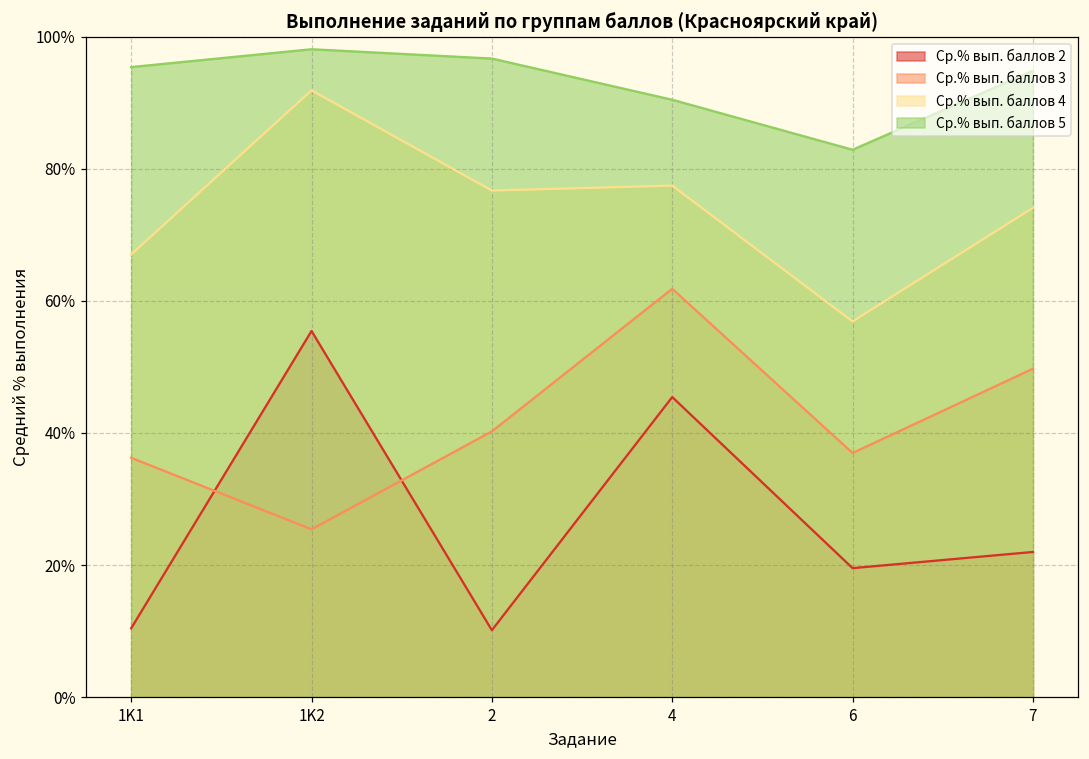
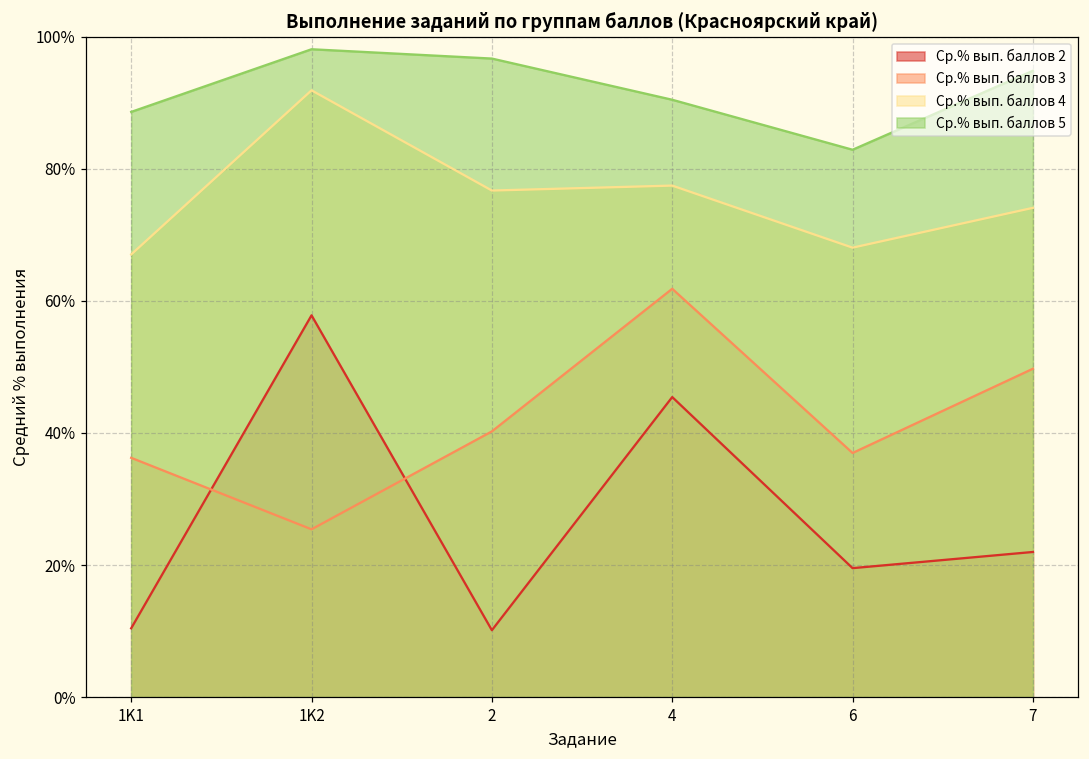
Ср.% вып. баллов 5, 1K1: 95% -> 89%
Ср.% вып. баллов 2, 1K2: 55% -> 58%
Ср.% вып. баллов 4, 6: 57% -> 68%
